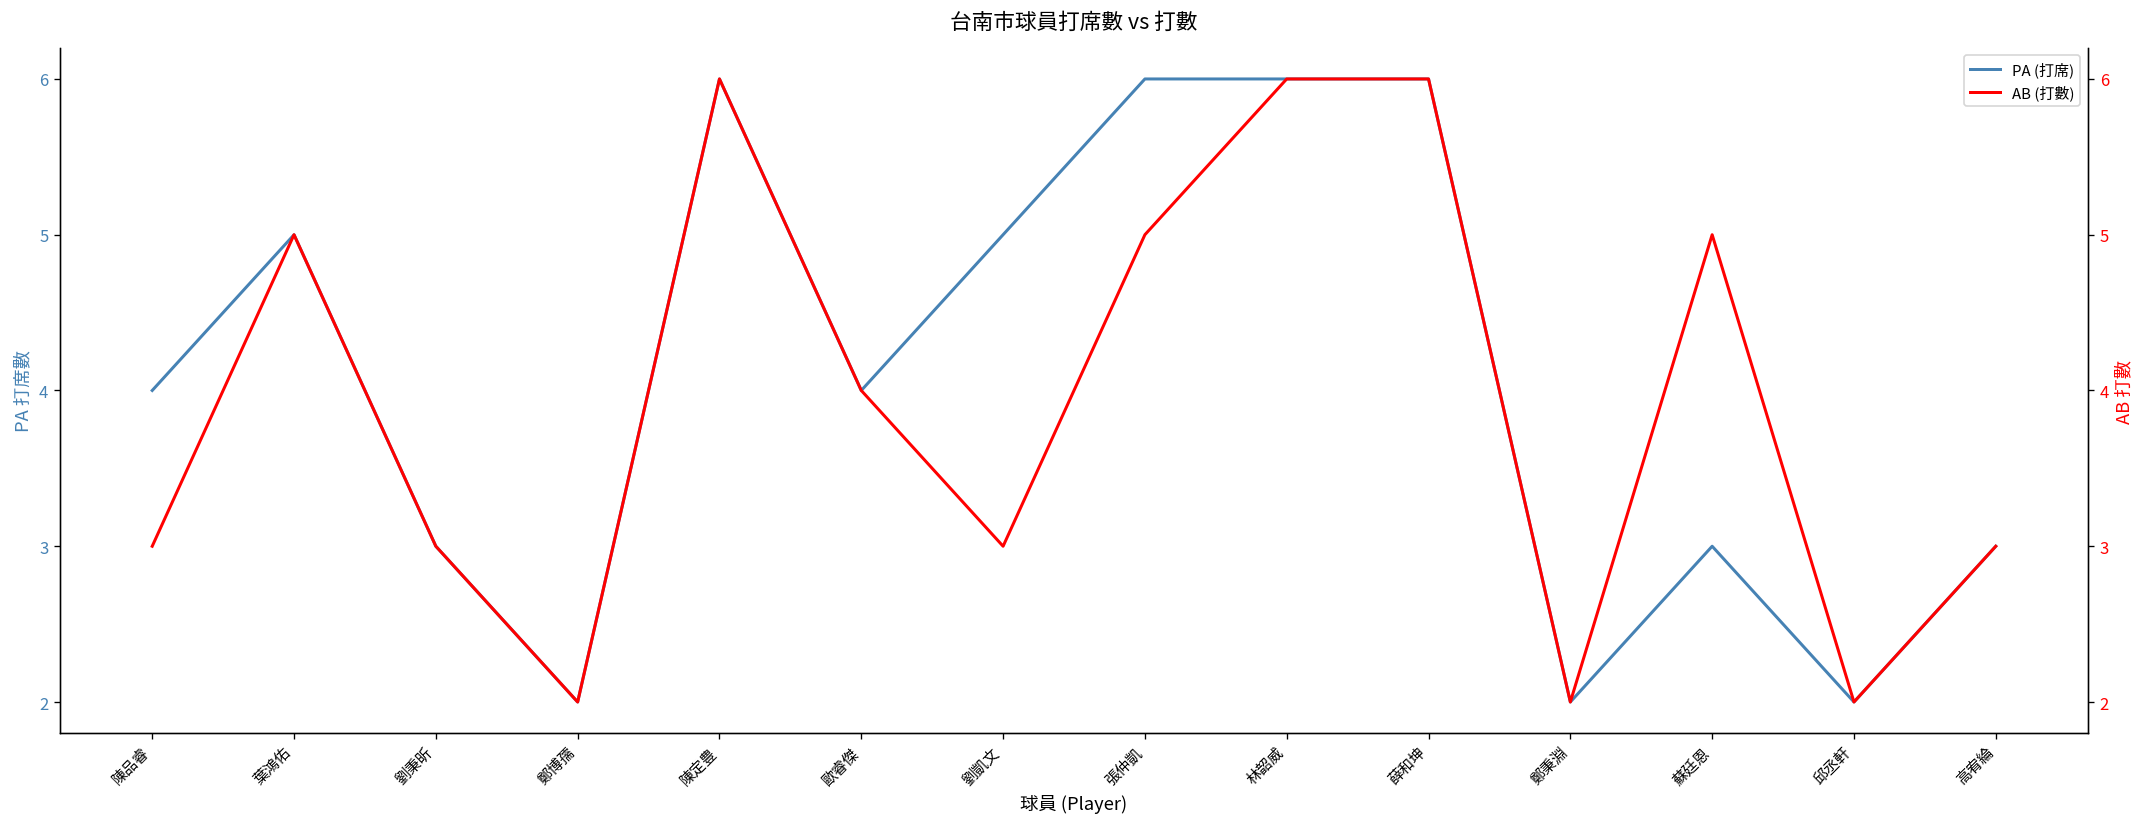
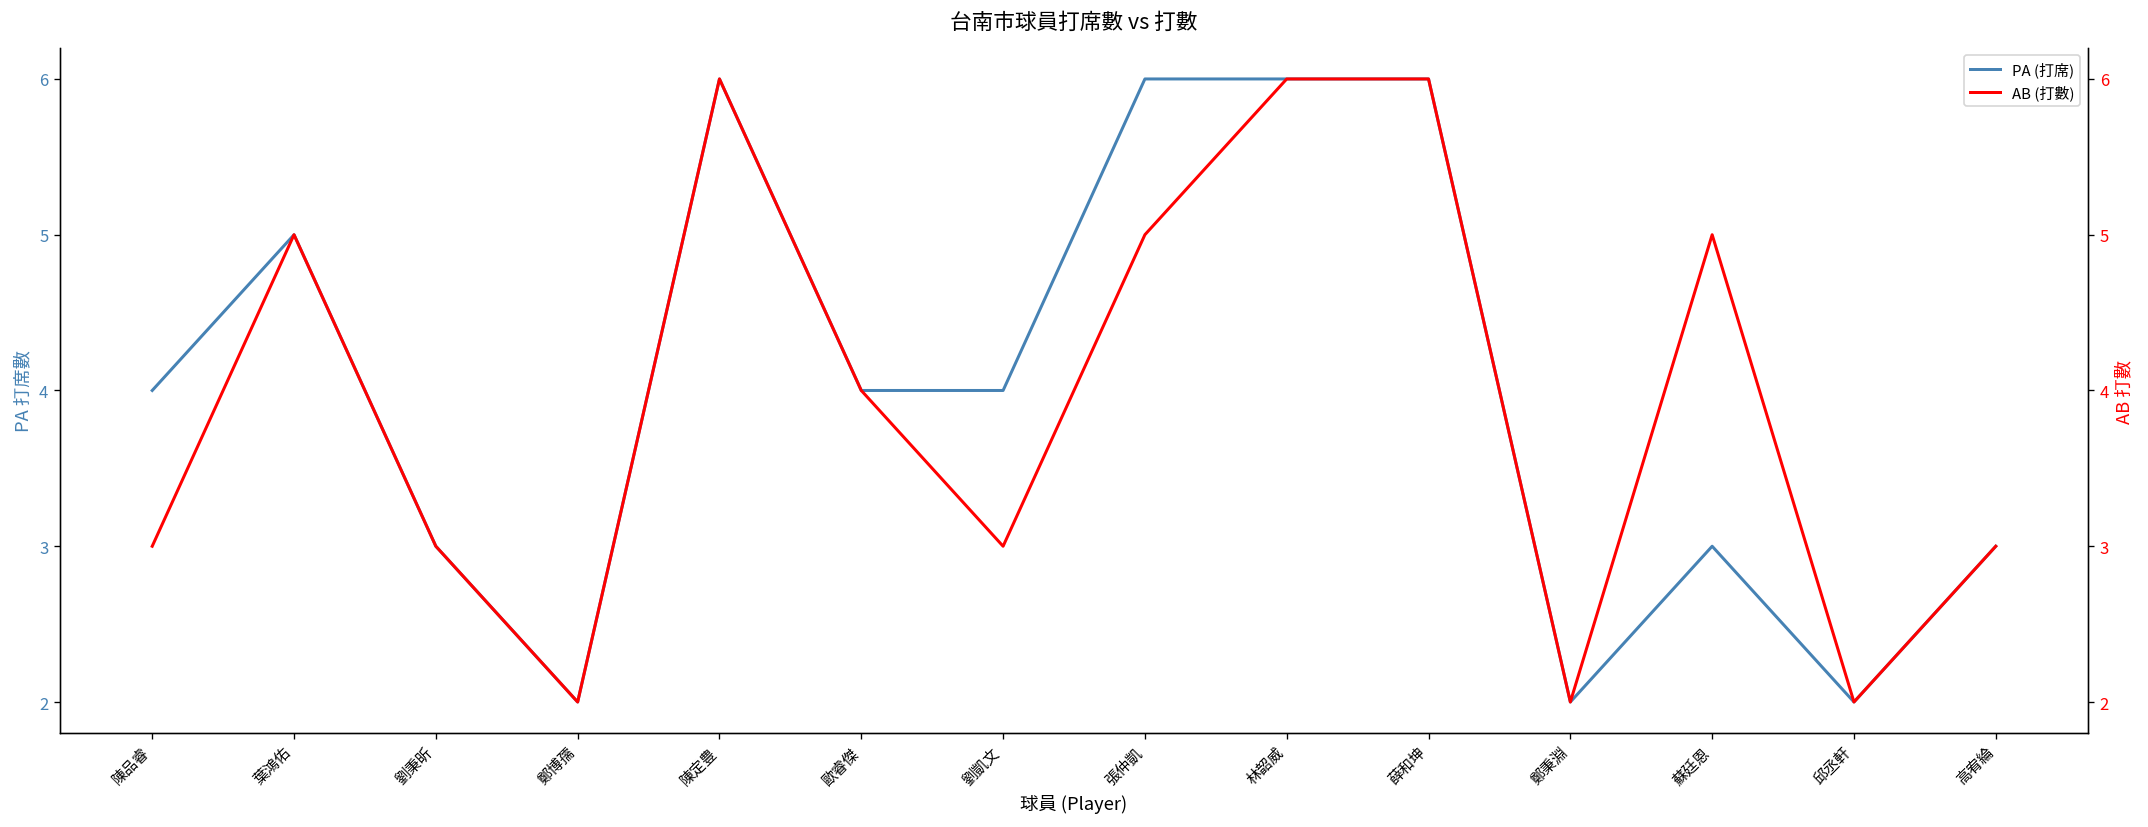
PA (打席), 劉凱文: 5 -> 4
